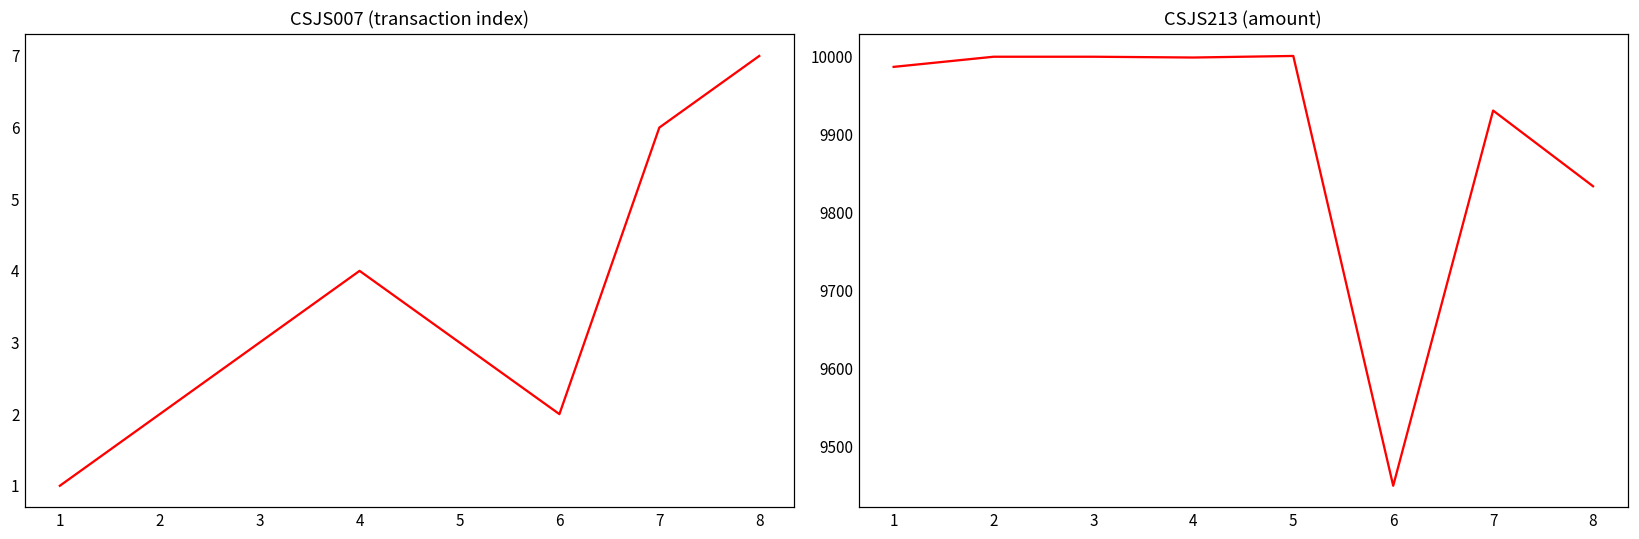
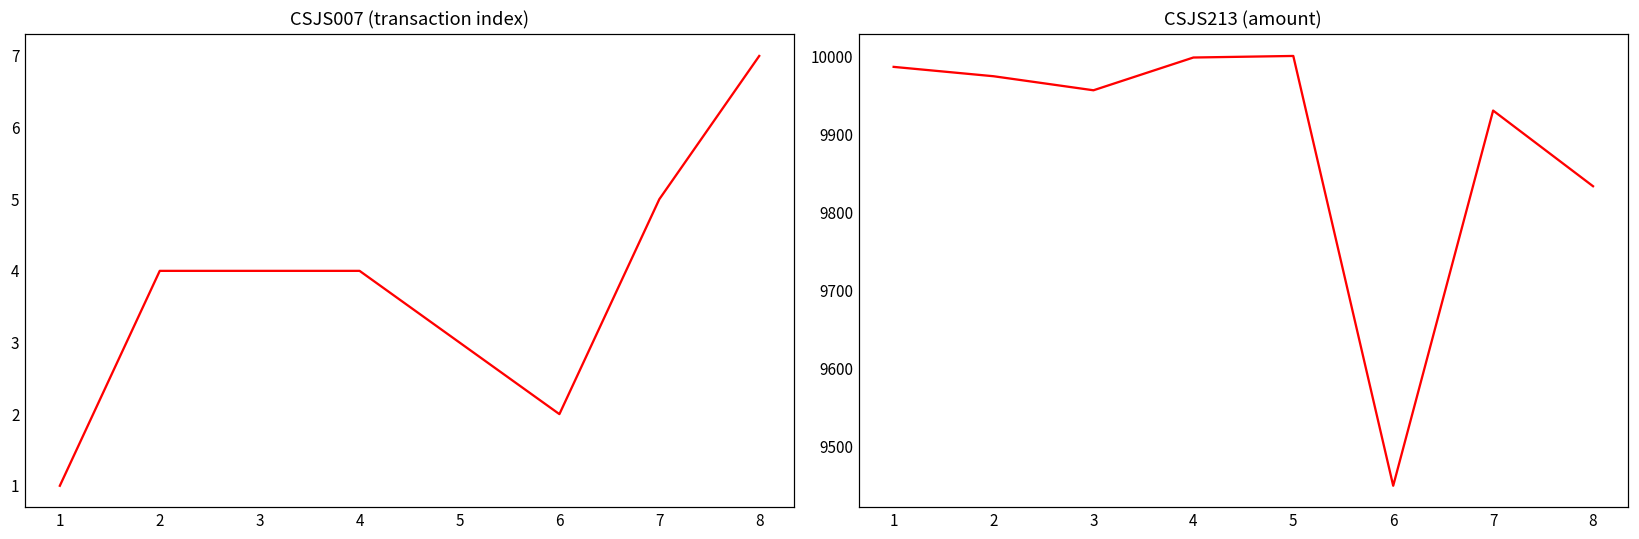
CSJS007 (transaction index), 2: 2 -> 4
CSJS007 (transaction index), 3: 3 -> 4
CSJS007 (transaction index), 7: 6 -> 5
CSJS213 (amount), 2: 10000 -> 9980
CSJS213 (amount), 3: 10000 -> 9960
